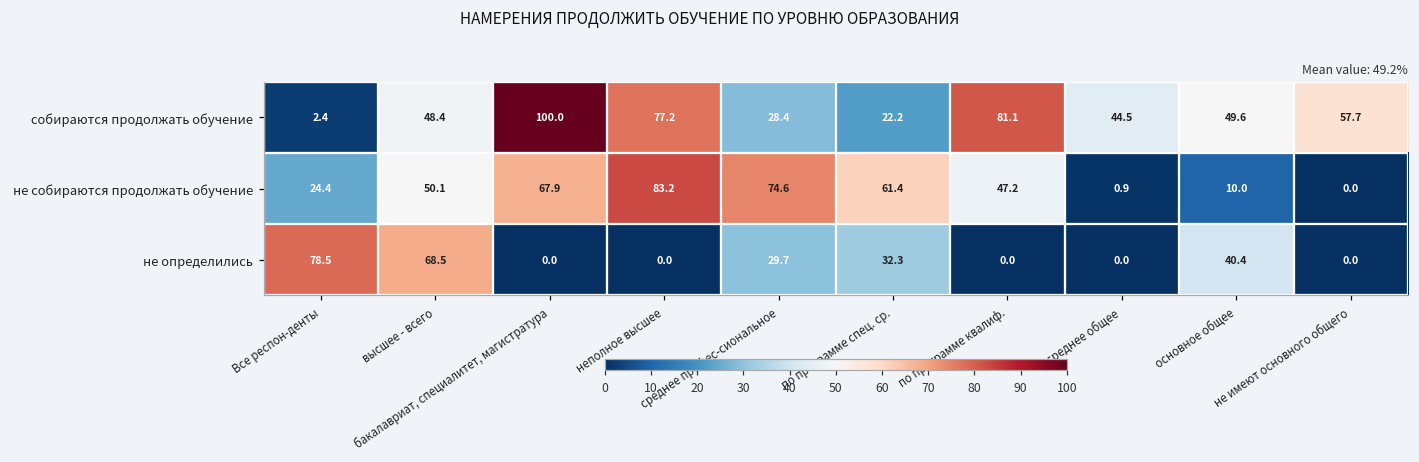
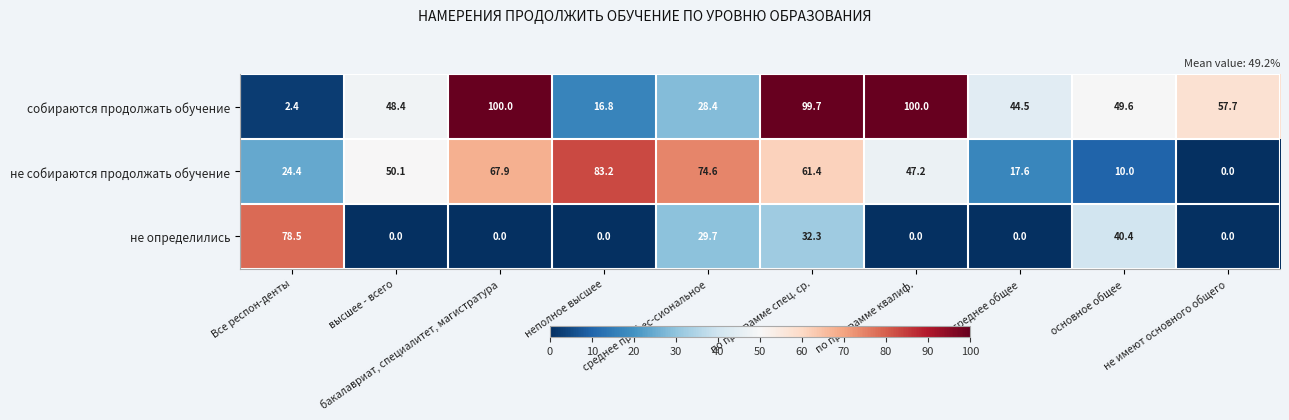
собираются продолжать обучение, неполное высшее: 77.2 -> 16.8
собираются продолжать обучение, по программе спец. ср.: 22.2 -> 99.7
собираются продолжать обучение, по программе квалиф.: 81.1 -> 100.0
не собираются продолжать обучение, среднее общее: 0.9 -> 17.6
не определились, высшее - всего: 68.5 -> 0.0
